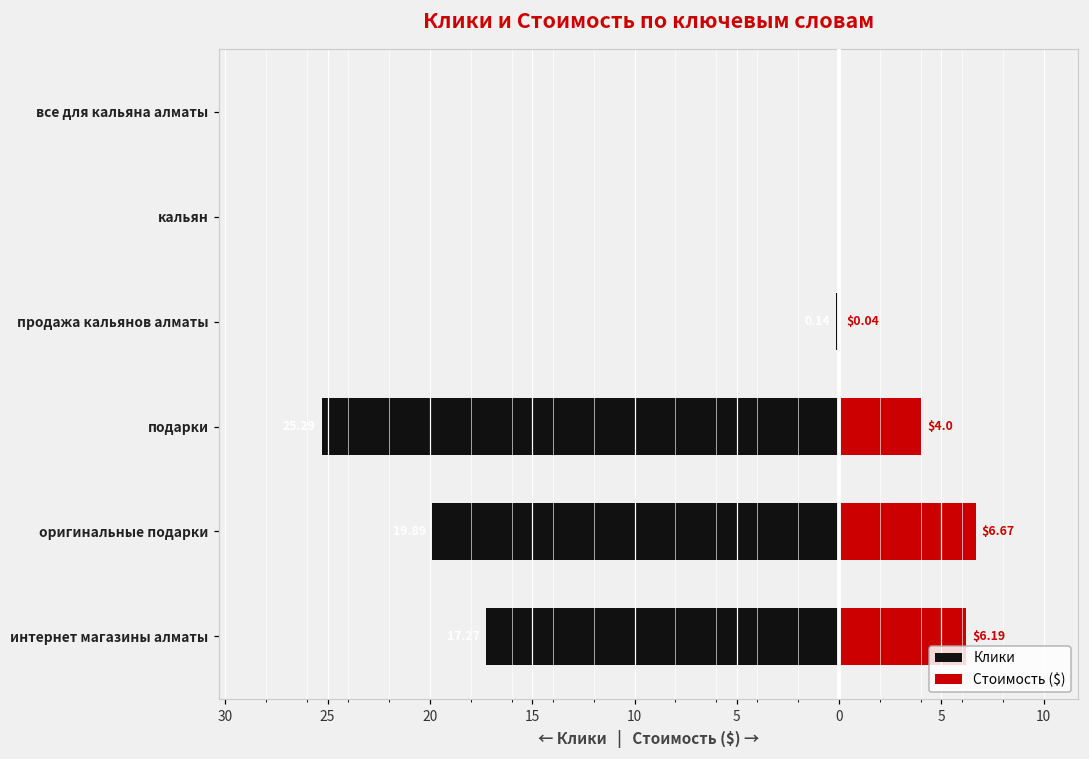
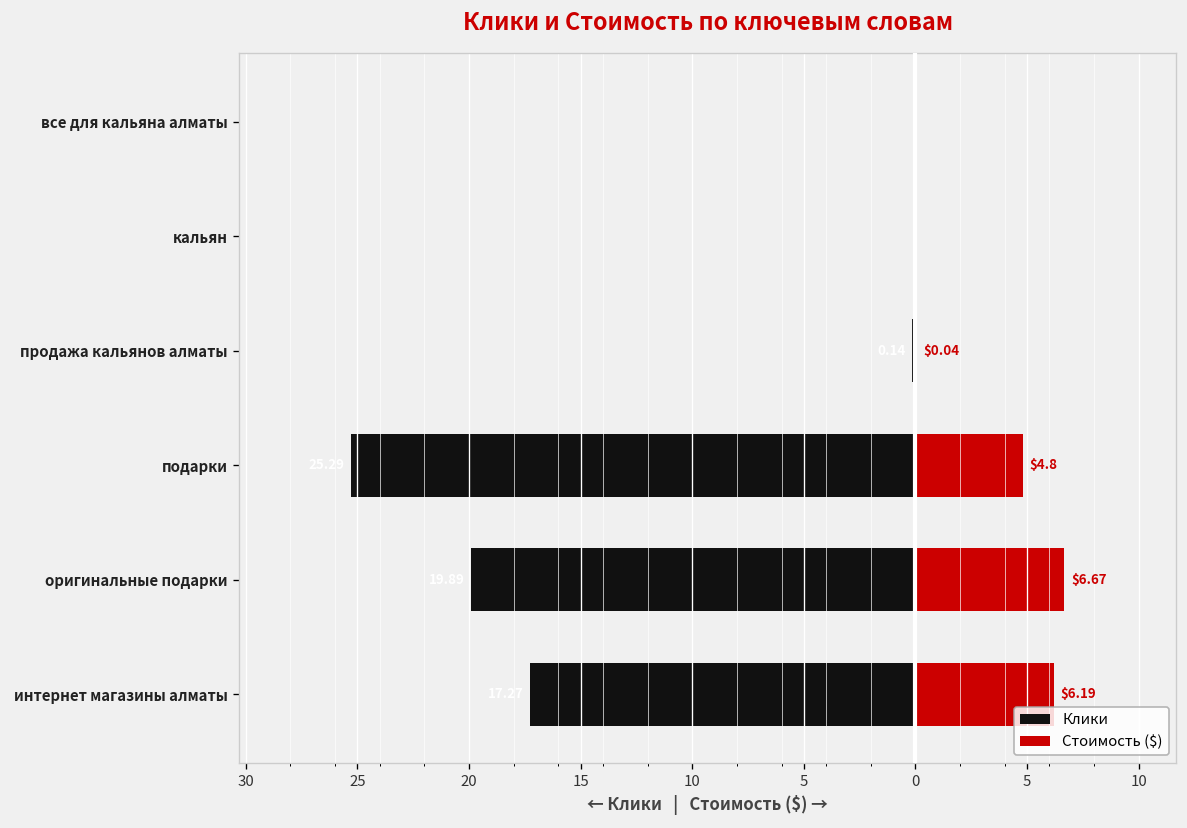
Стоимость ($), подарки: $4.0 -> $4.8
